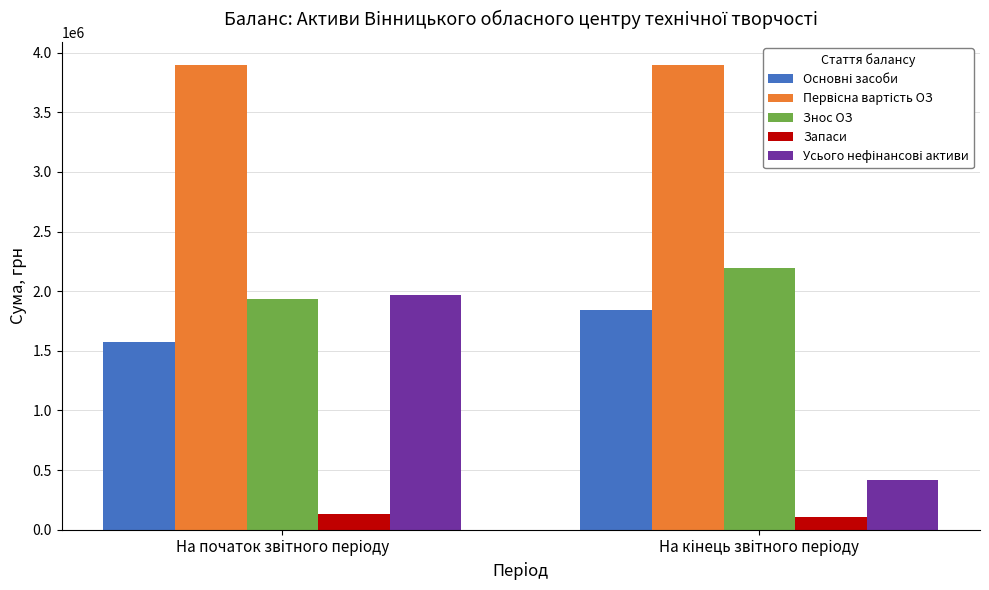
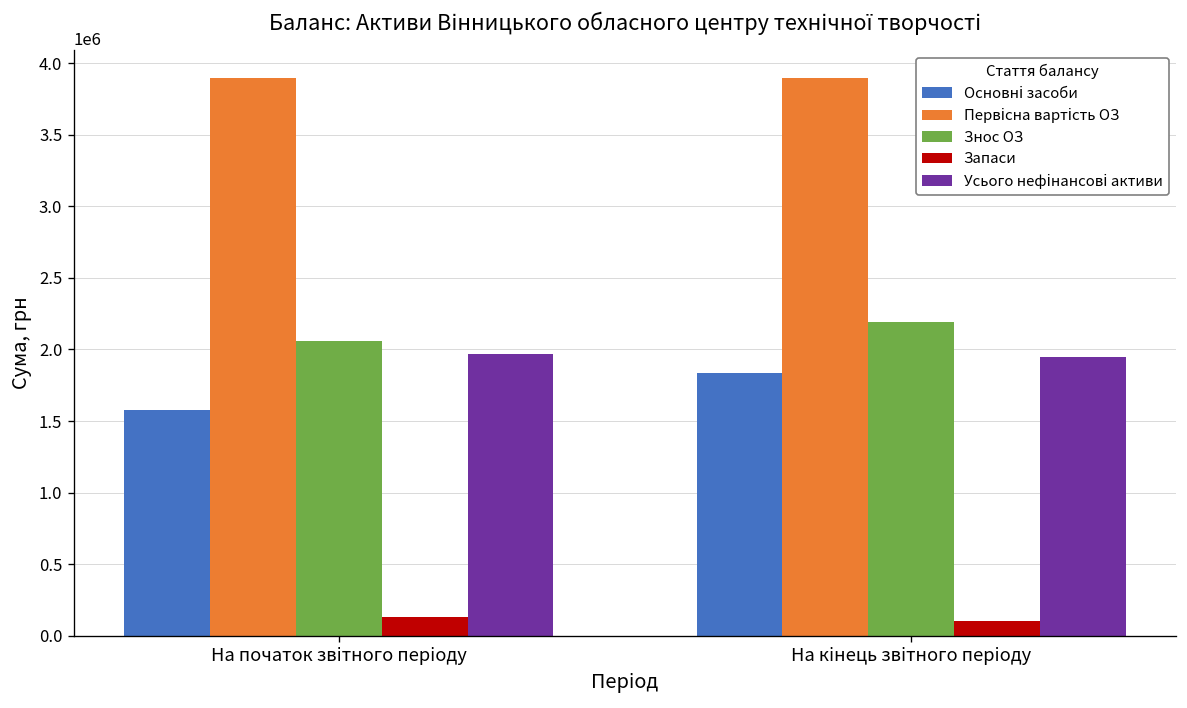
Знос ОЗ, На початок звітного періоду: 1930000 -> 2060000
Усього нефінансові активи, На кінець звітного періоду: 420000 -> 1940000
